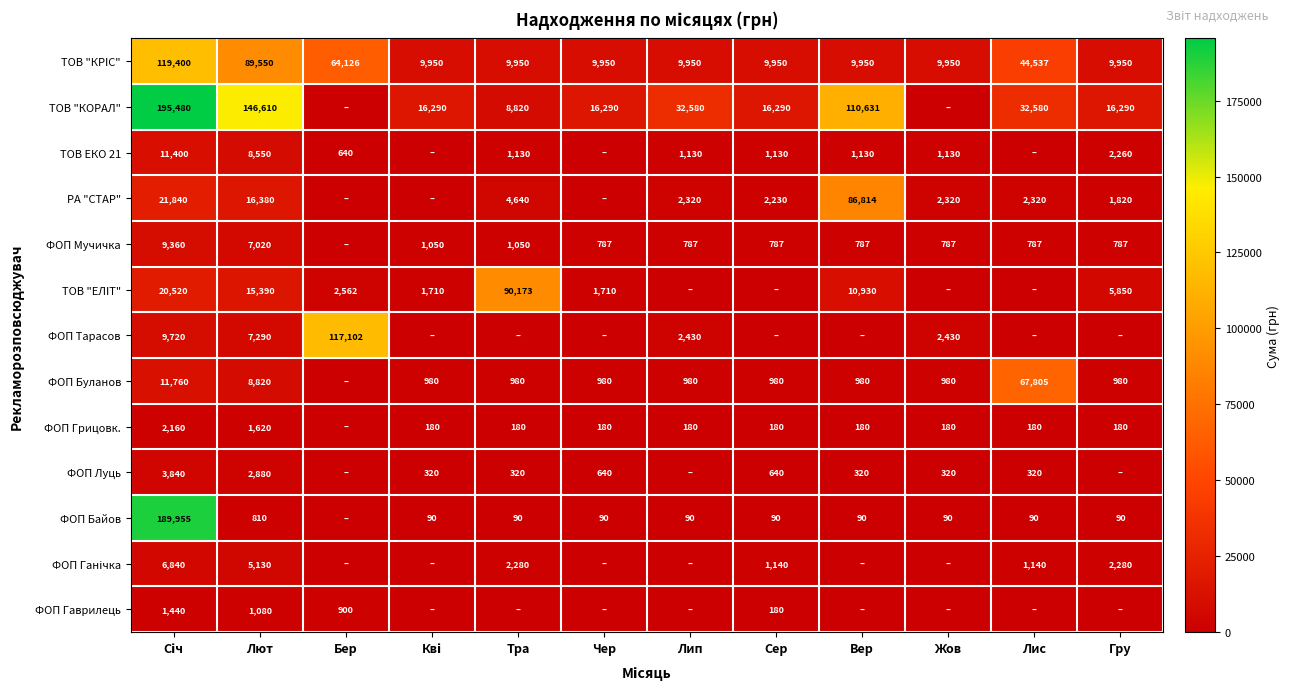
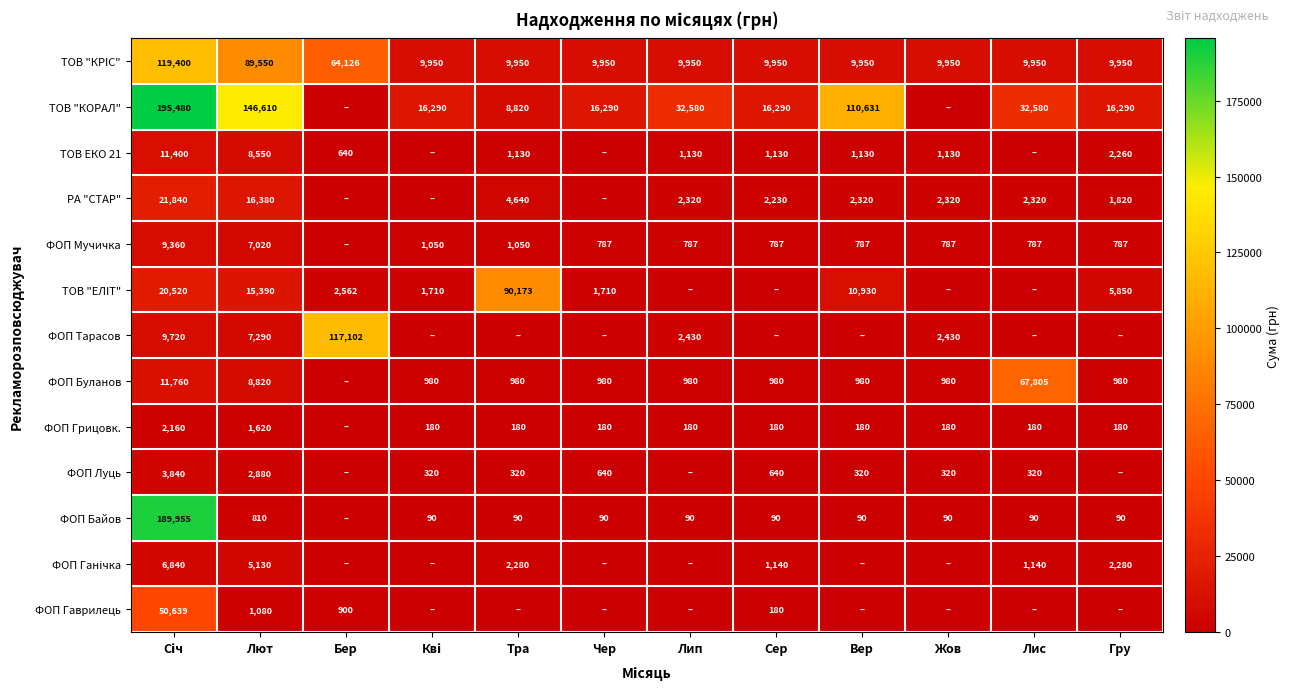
ТОВ "КРІС", Лис: 44,537 -> 9,950
РА "СТАР", Вер: 86,814 -> 2,320
ФОП Гаврилець, Січ: 1,440 -> 50,639
